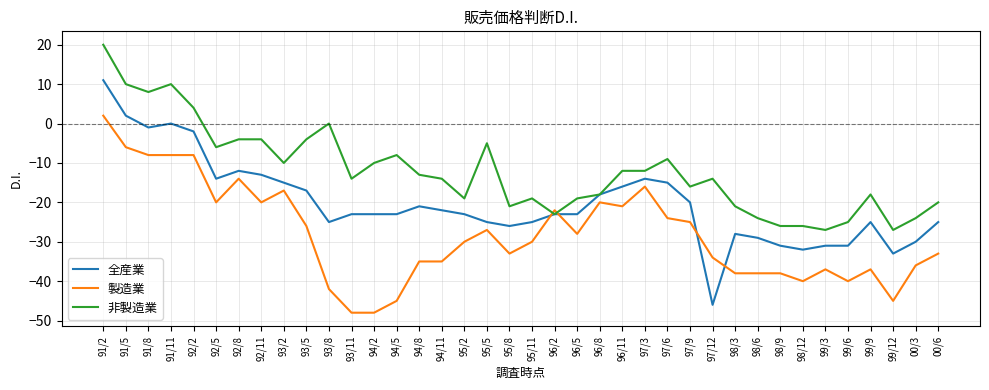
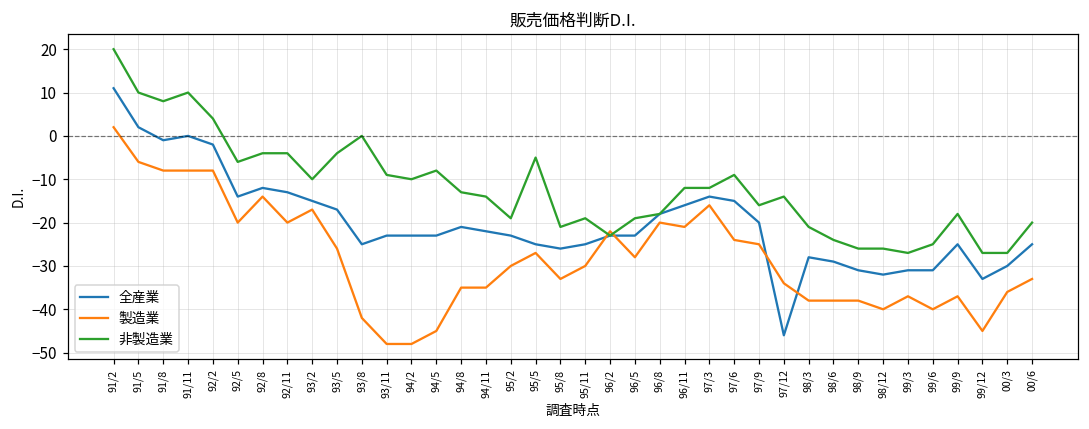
非製造業, 93/11: -14 -> -9
非製造業, 00/3: -24 -> -27
